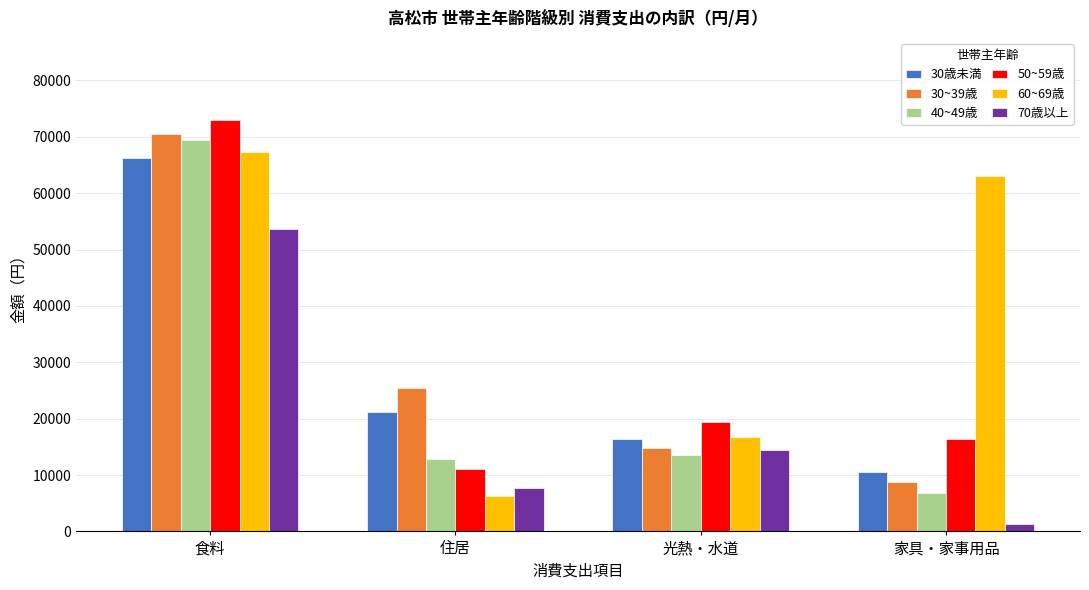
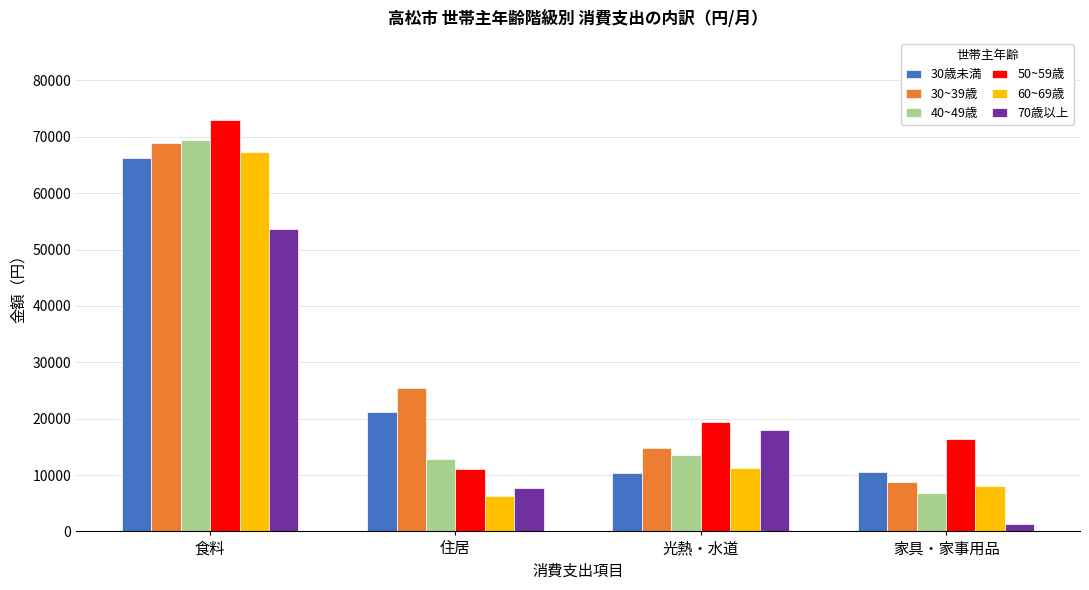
30~39歳, 食料: 70000 -> 69000
30歳未満, 光熱・水道: 16000 -> 10000
60~69歳, 光熱・水道: 17000 -> 11000
70歳以上, 光熱・水道: 14000 -> 18000
60~69歳, 家具・家事用品: 63000 -> 8000
